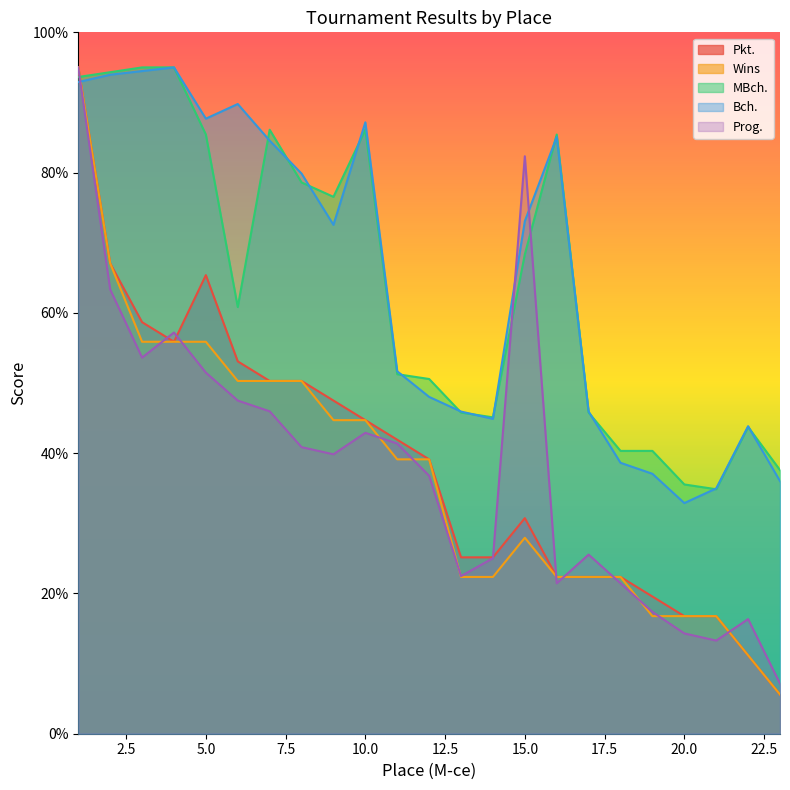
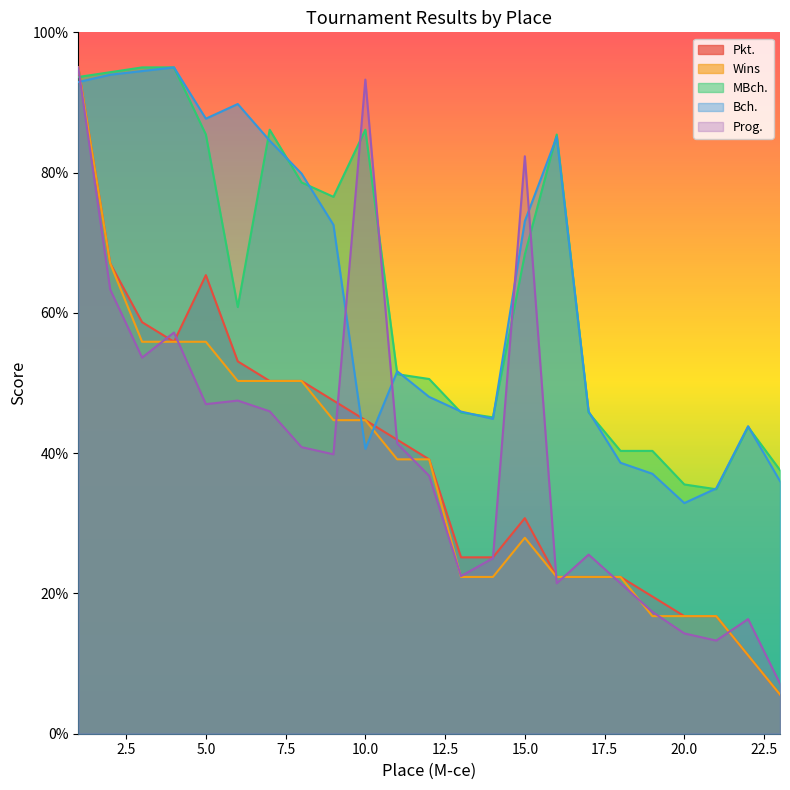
Prog., 5.0: 51% -> 47%
Bch., 10.0: 87% -> 41%
Prog., 10.0: 43% -> 93%
